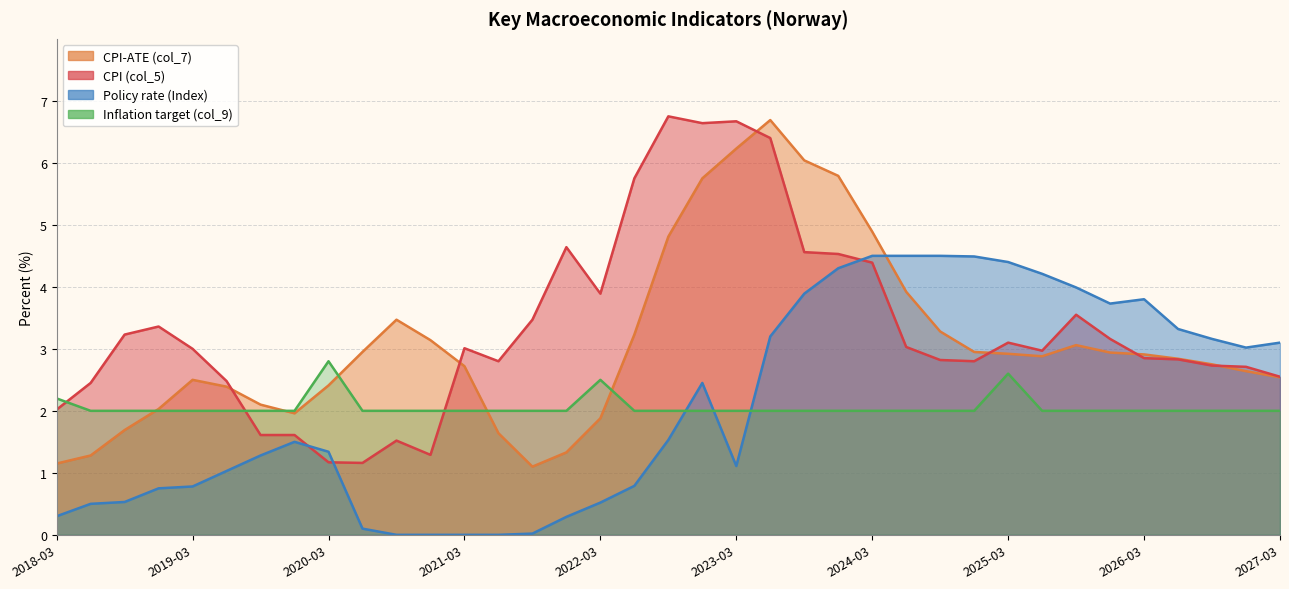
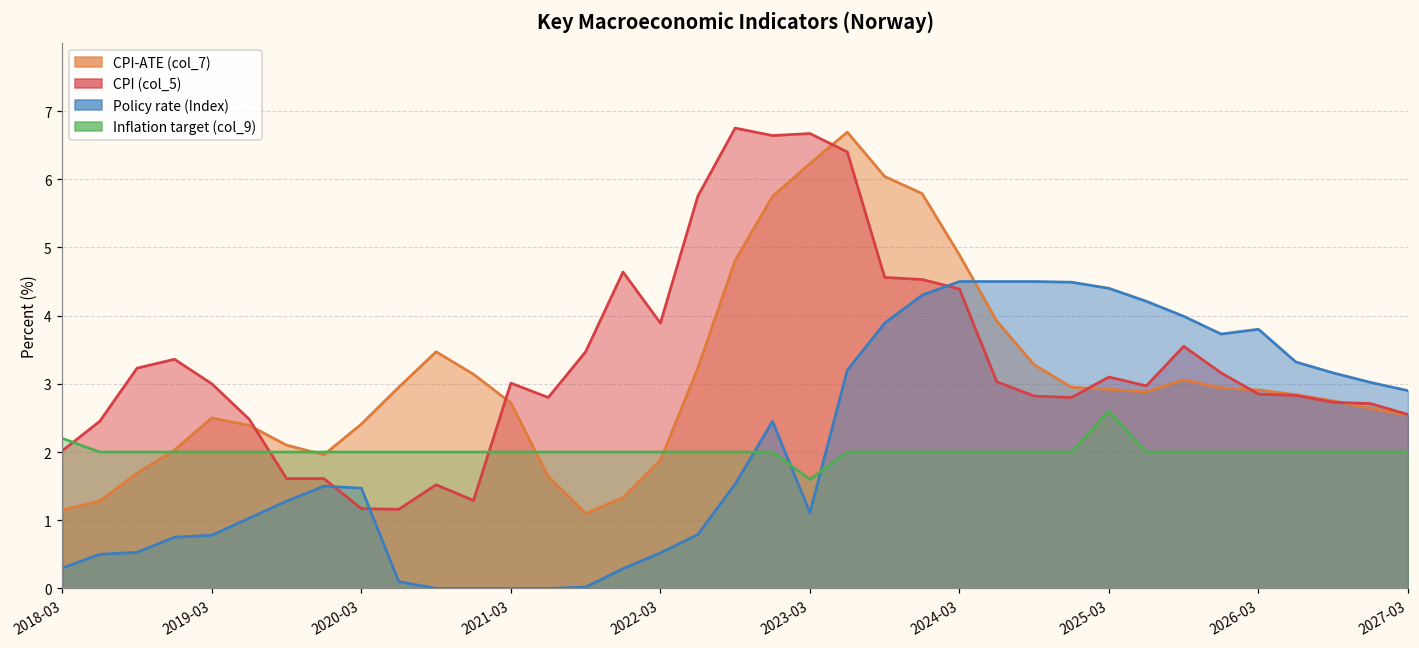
Policy rate (Index), 2020-03: 1.3 -> 1.5
Inflation target (col_9), 2020-03: 2.8 -> 2.0
Inflation target (col_9), 2022-03: 2.5 -> 2.0
Inflation target (col_9), 2023-03: 2.0 -> 1.6
Policy rate (Index), 2027-03: 3.1 -> 2.9
